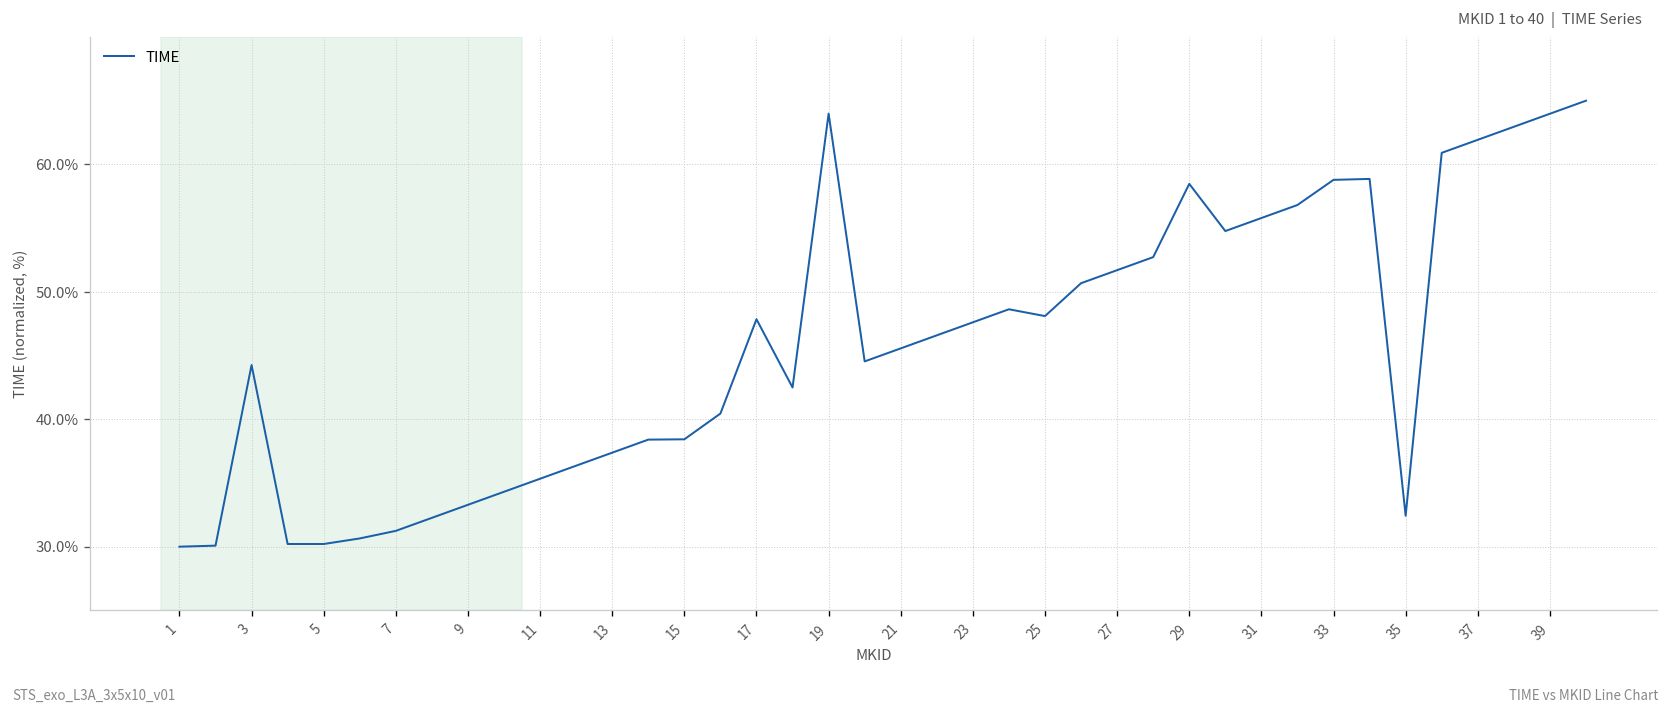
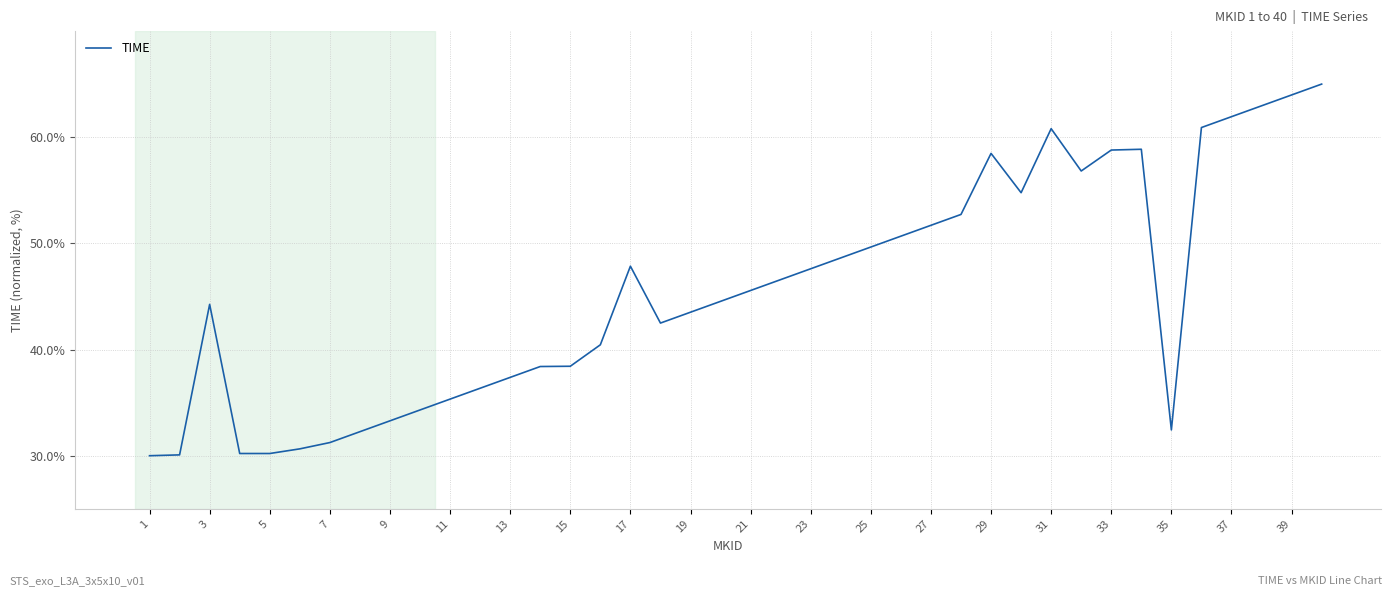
19: 64.0% -> 43.5%
25: 48.1% -> 49.7%
31: 55.8% -> 60.8%
